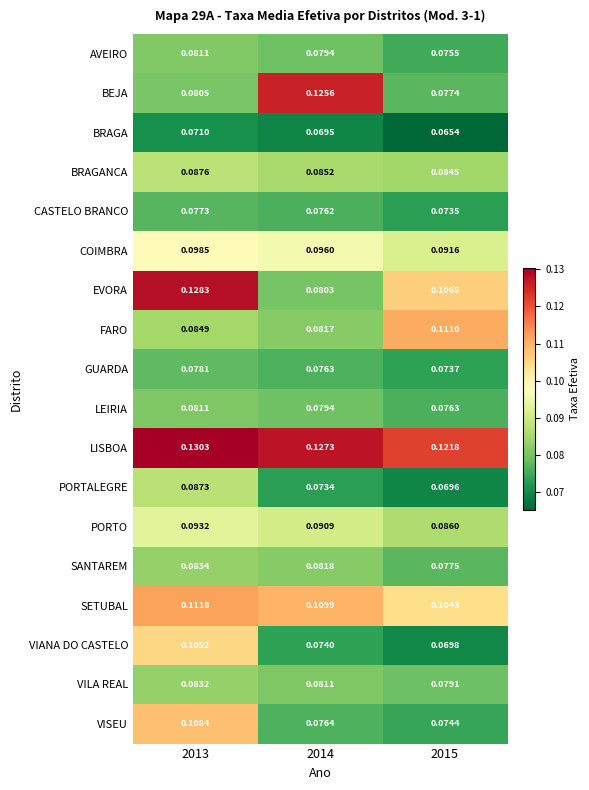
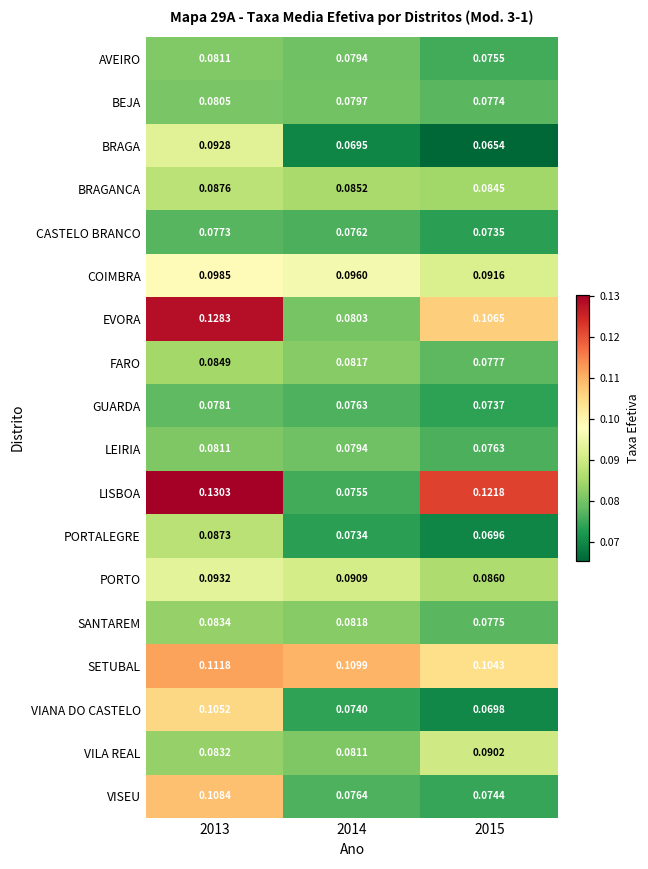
BEJA, 2014: 0.1256 -> 0.0797
BRAGA, 2013: 0.0710 -> 0.0928
FARO, 2015: 0.1110 -> 0.0777
LISBOA, 2014: 0.1273 -> 0.0755
VILA REAL, 2015: 0.0791 -> 0.0902
